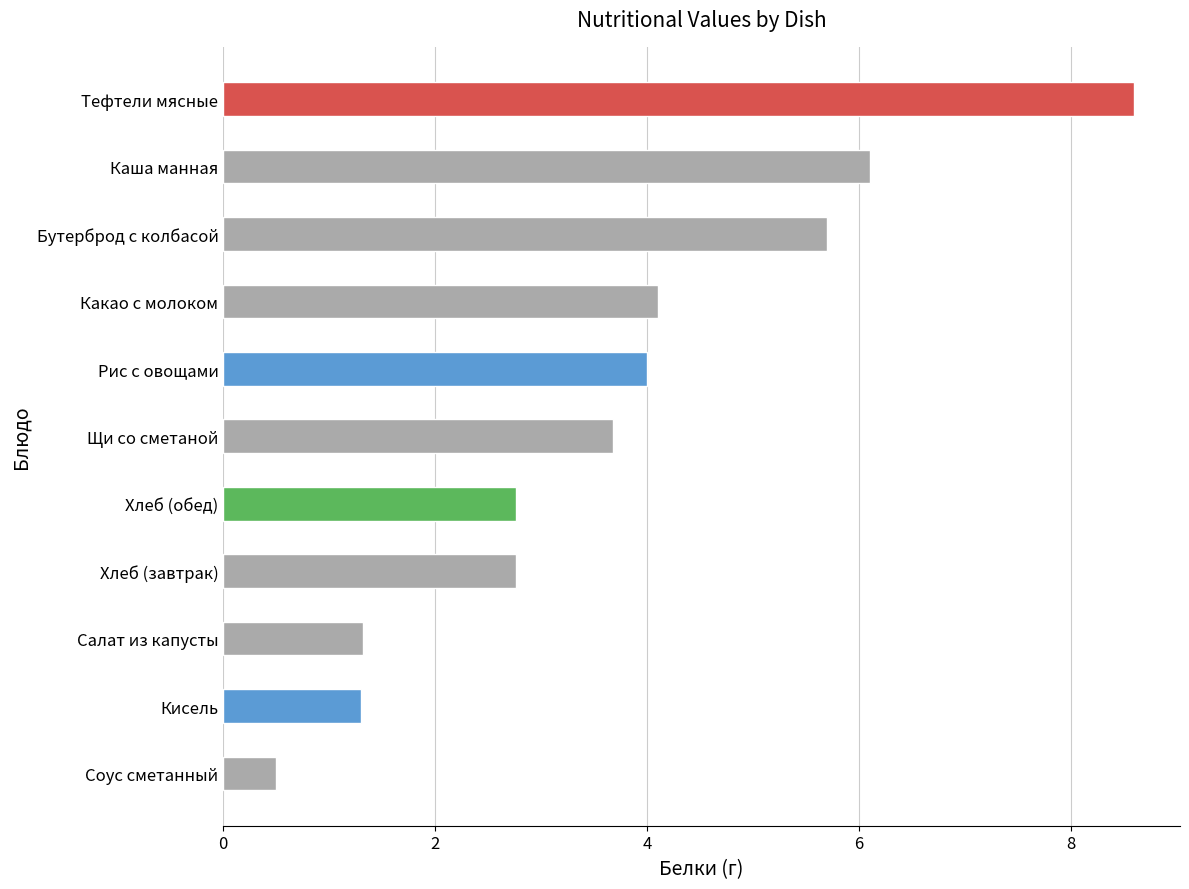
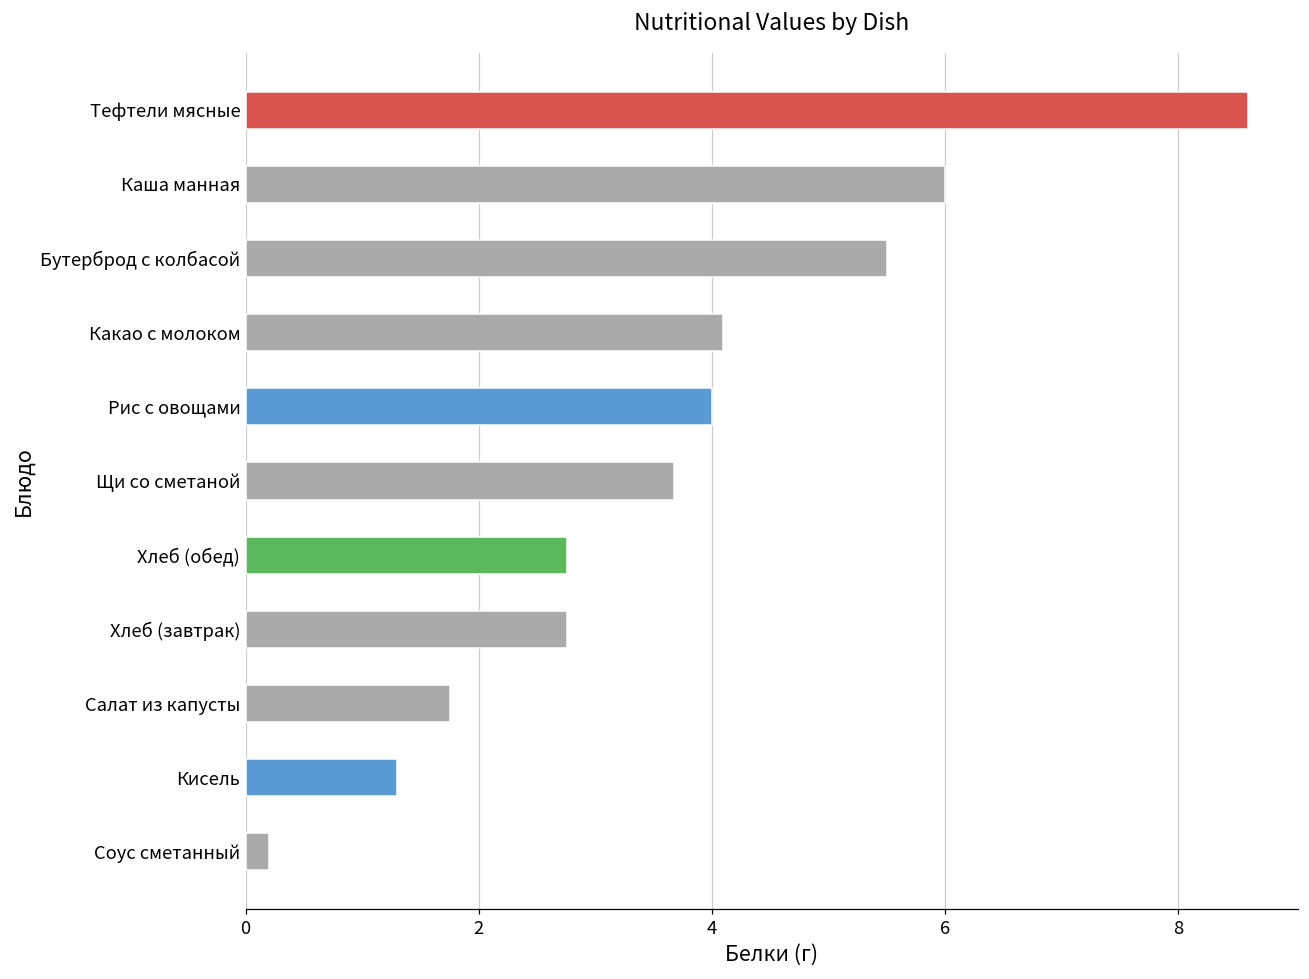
Каша манная: 6.1 -> 6.0
Бутерброд с колбасой: 5.7 -> 5.5
Салат из капусты: 1.32 -> 1.75
Соус сметанный: 0.5 -> 0.2
